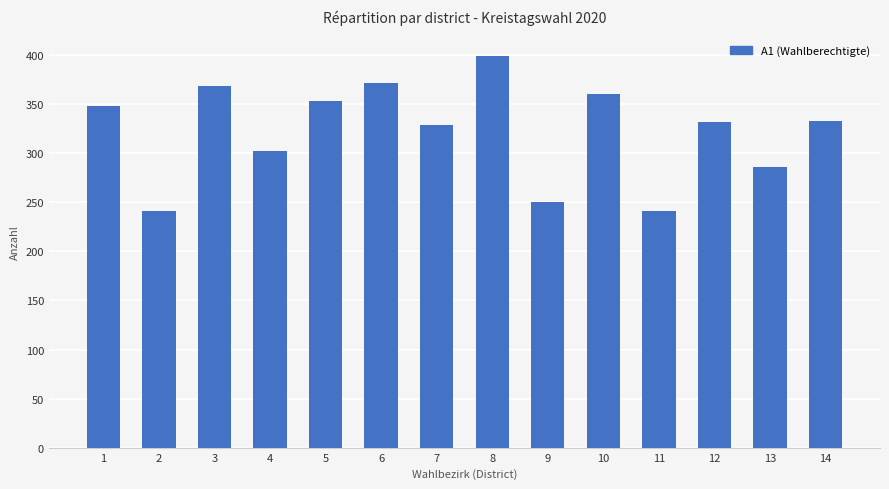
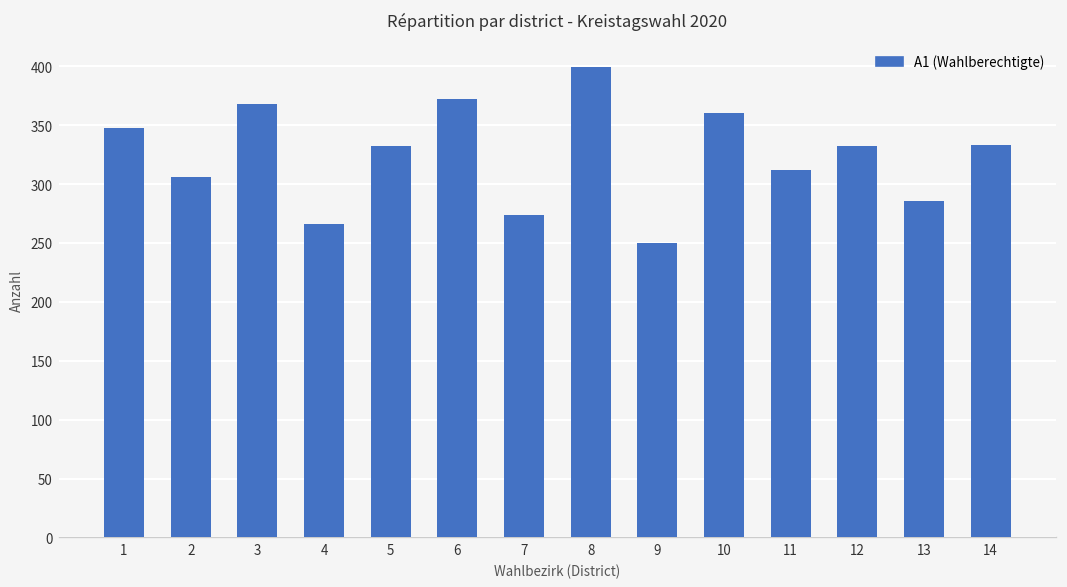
2: 240 -> 310
4: 300 -> 270
5: 350 -> 330
7: 330 -> 270
11: 240 -> 310
